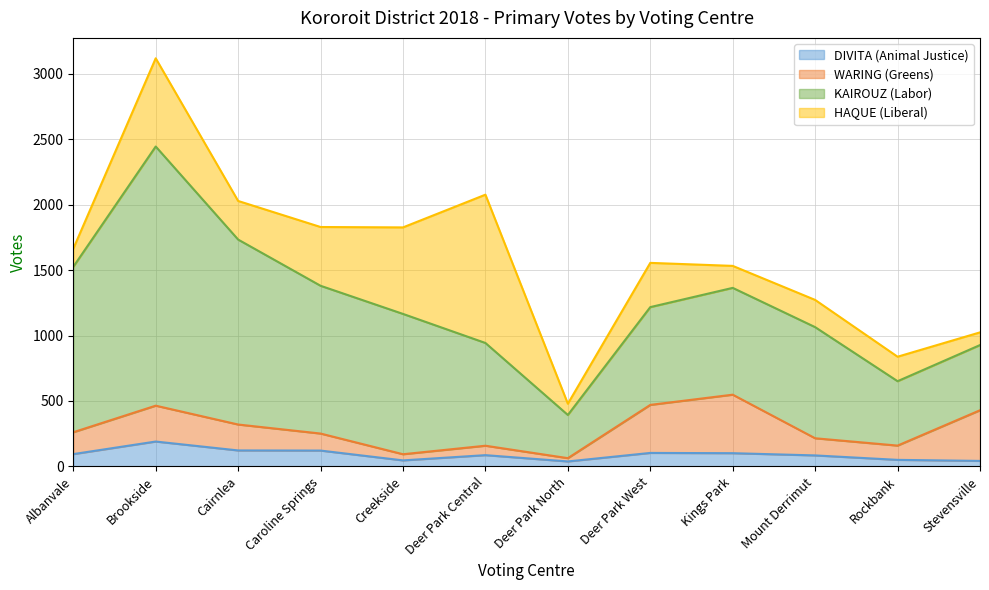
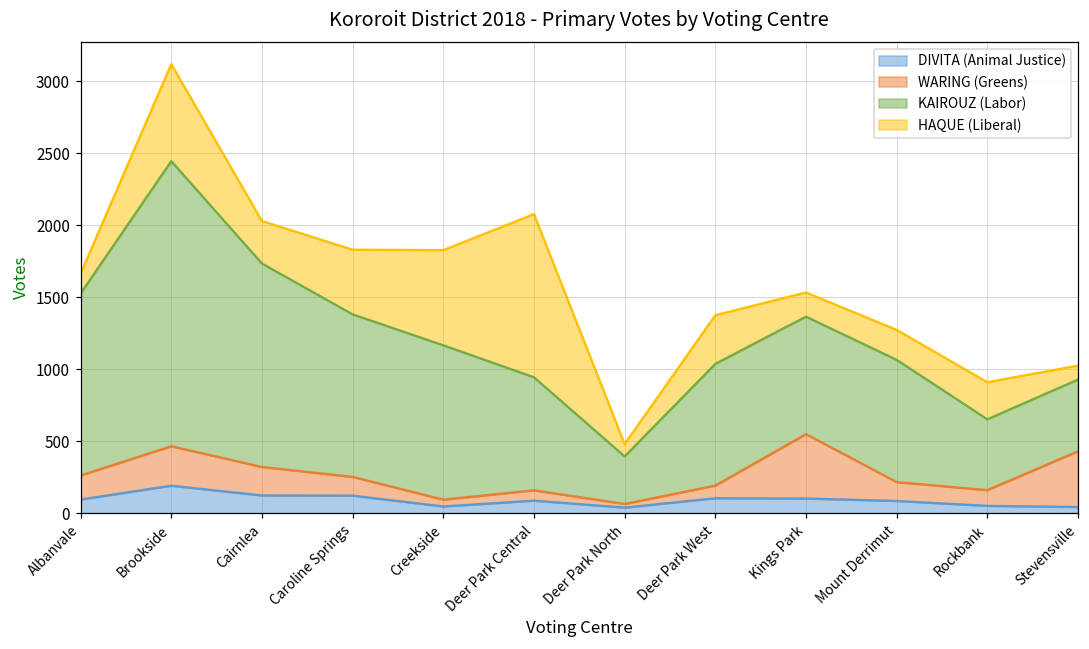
WARING (Greens), Deer Park West: 370 -> 90
KAIROUZ (Labor), Deer Park West: 750 -> 850
HAQUE (Liberal), Rockbank: 190 -> 260
